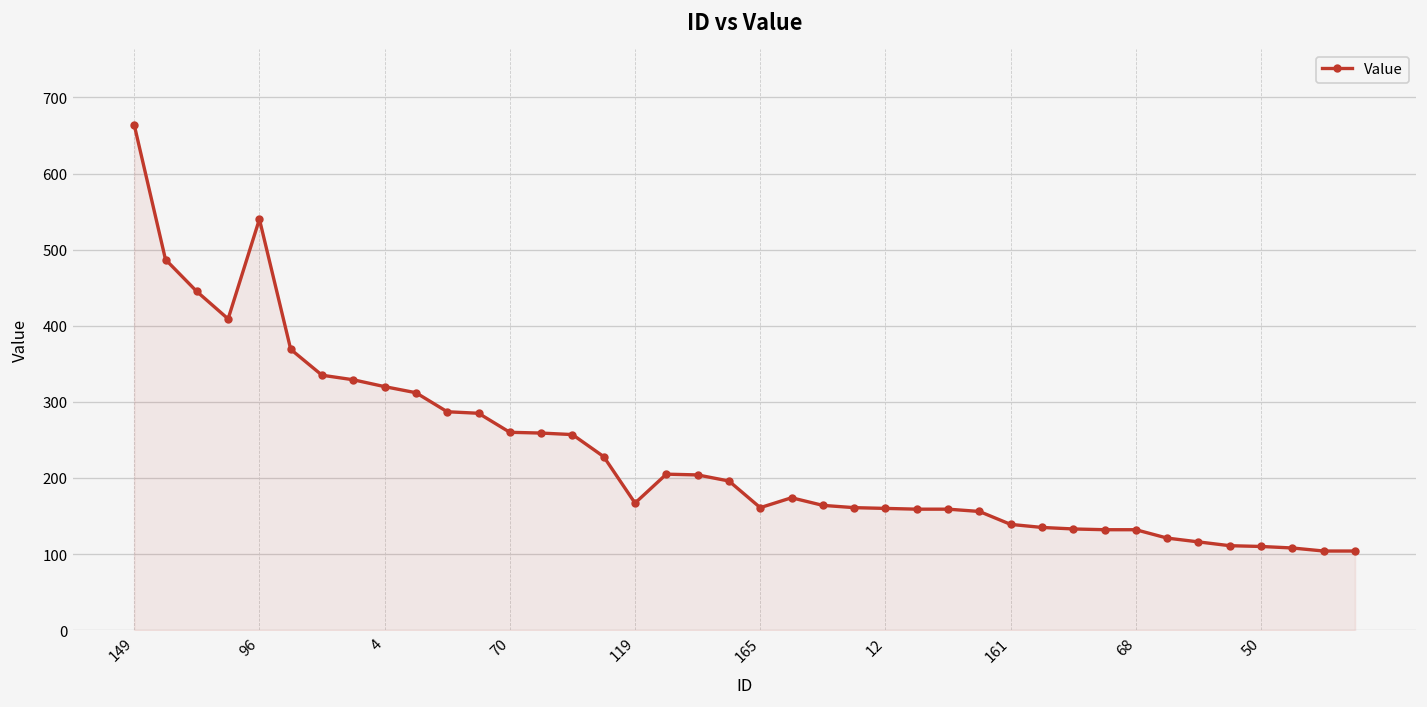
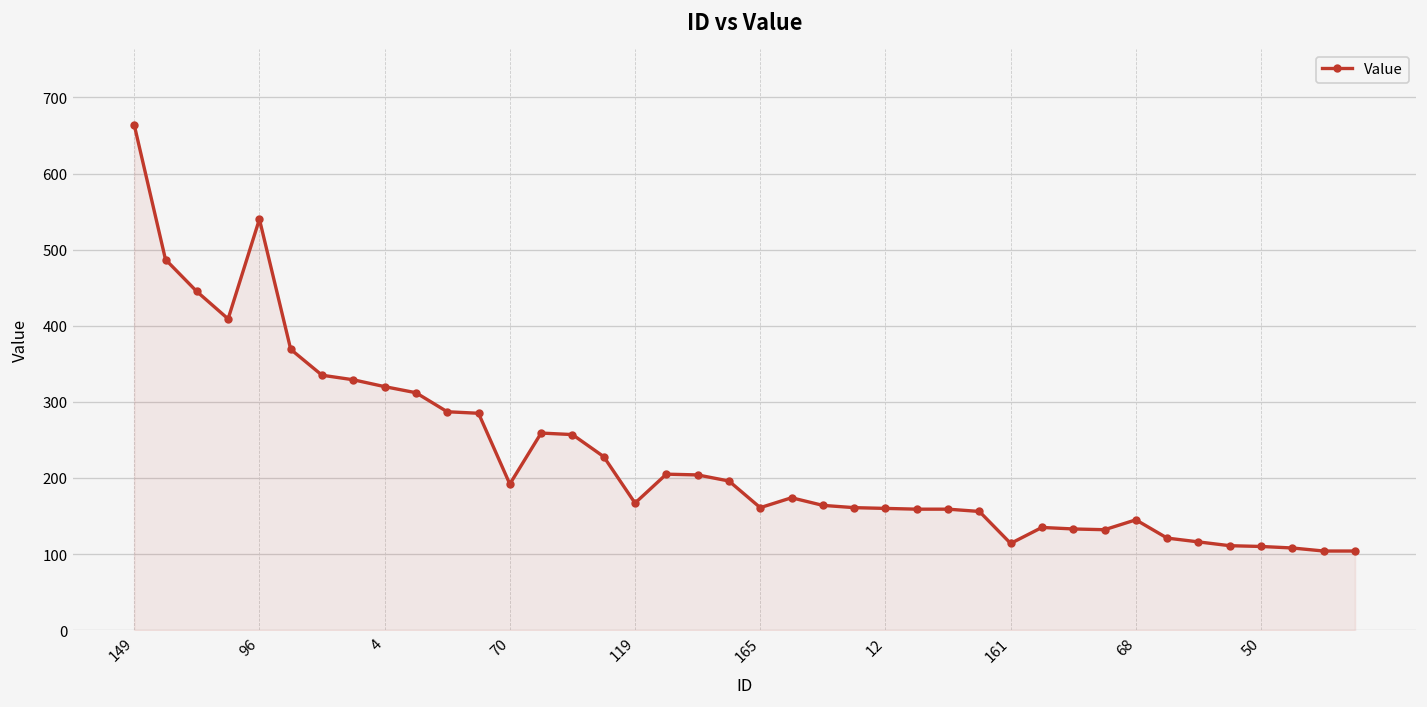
70: 260 -> 190
161: 140 -> 110
68: 130 -> 150
